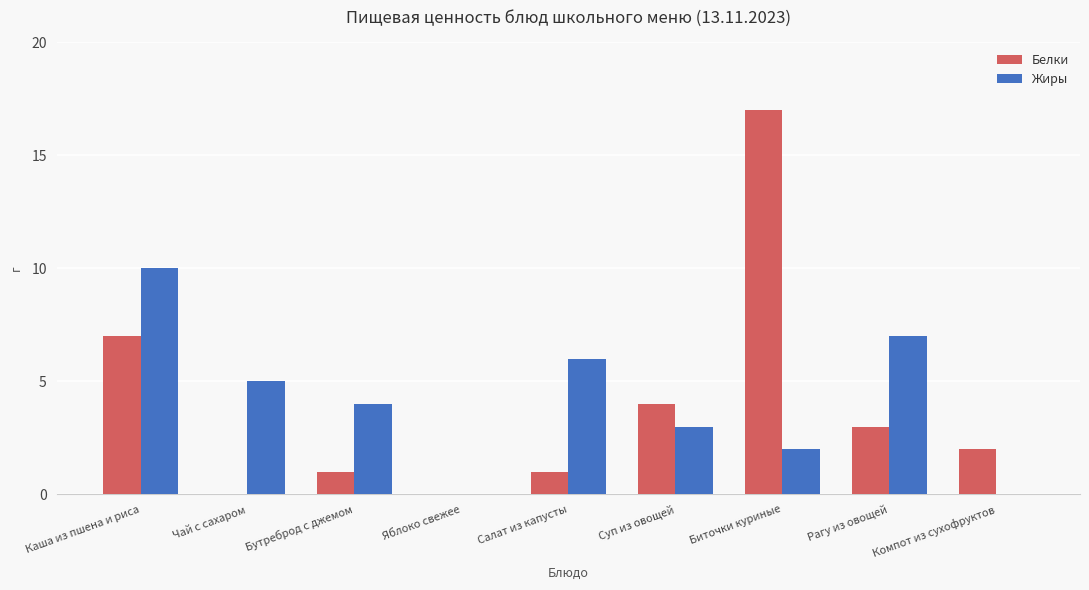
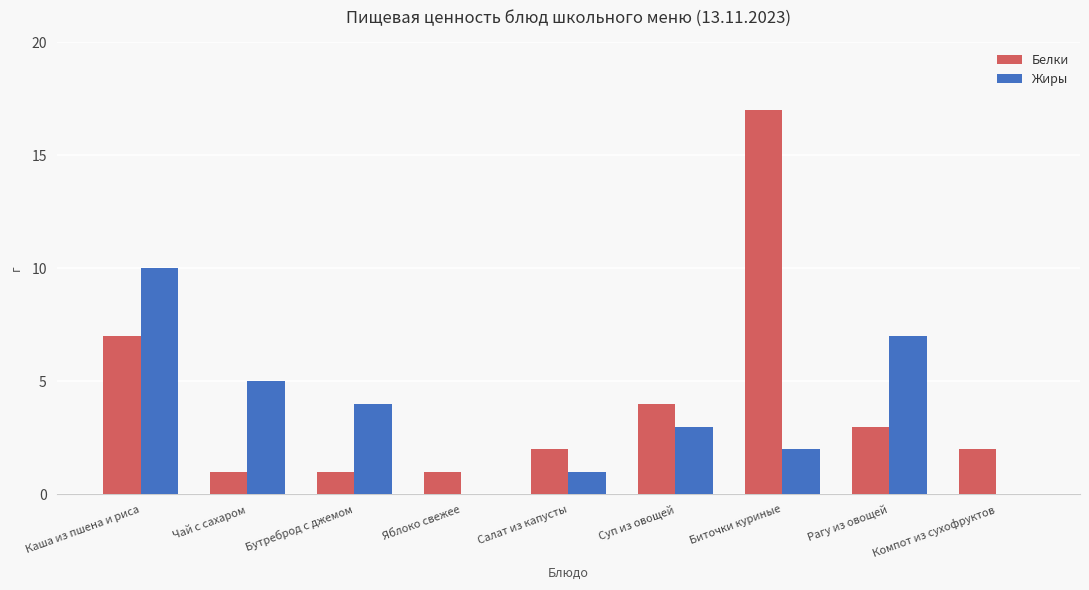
Белки, Чай с сахаром: 0 -> 1
Белки, Яблоко свежее: 0 -> 1
Белки, Салат из капусты: 1 -> 2
Жиры, Салат из капусты: 6 -> 1
